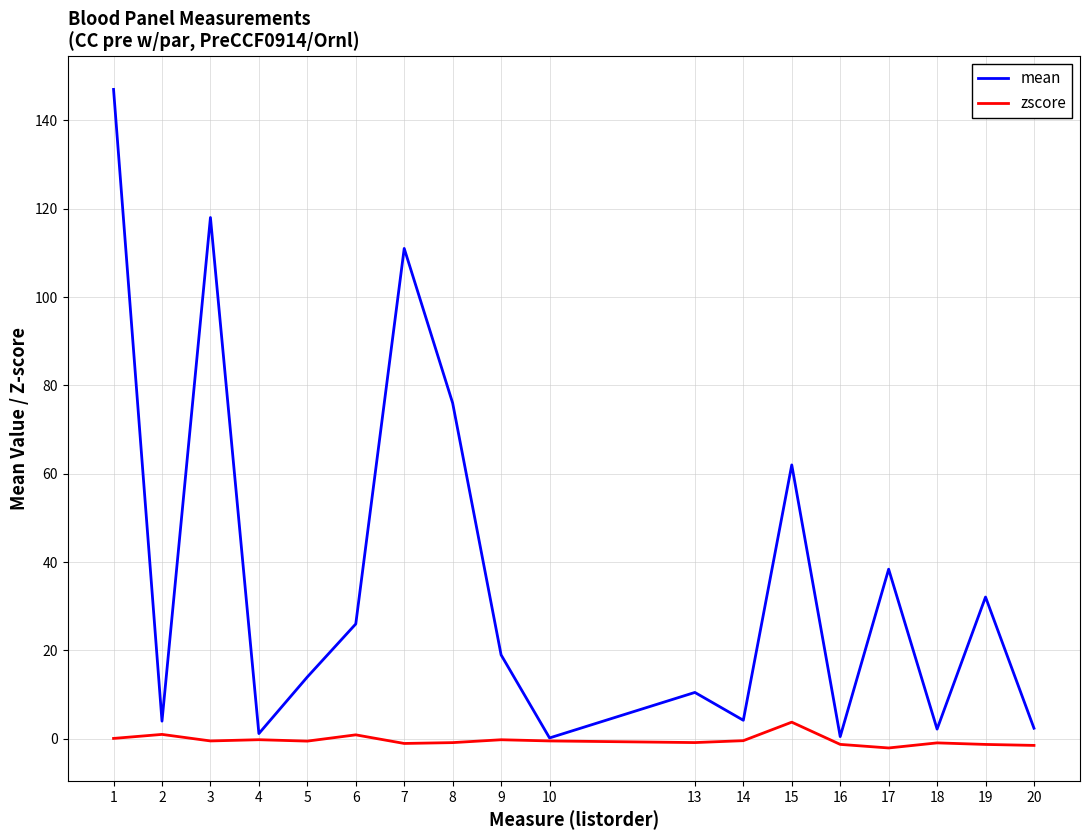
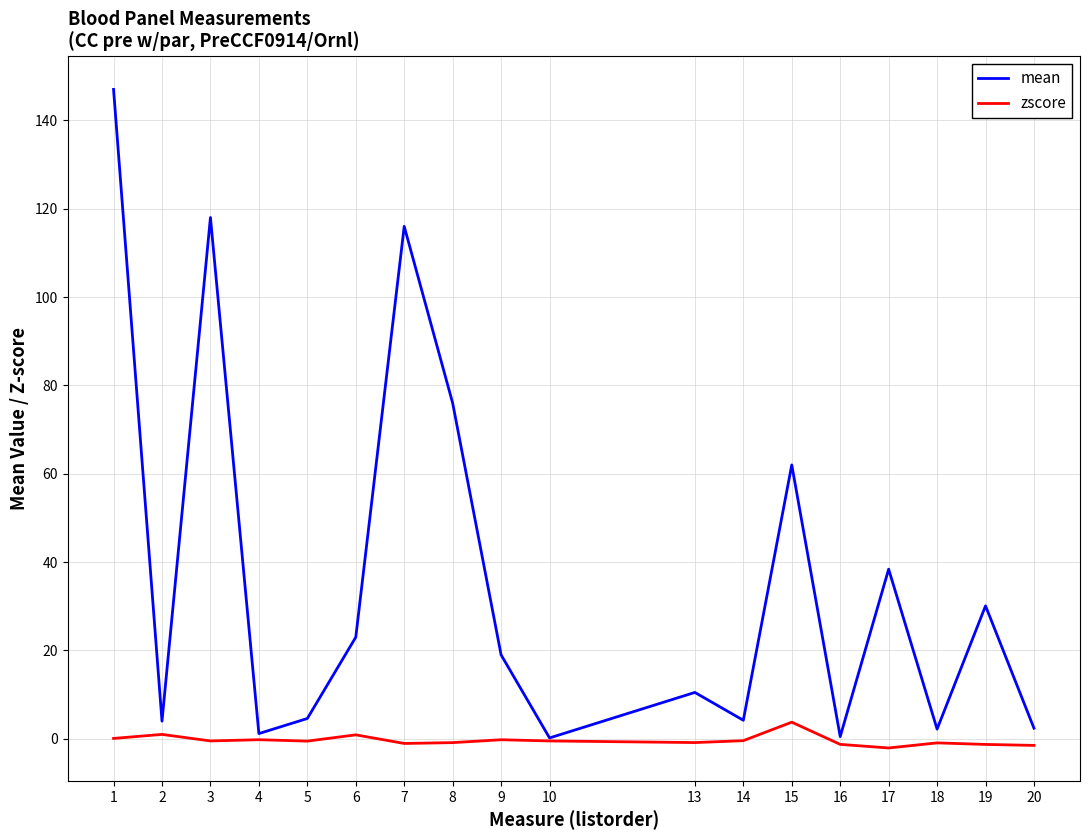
mean, 5: 14 -> 5
mean, 6: 26 -> 23
mean, 7: 111 -> 116
mean, 19: 32 -> 30
